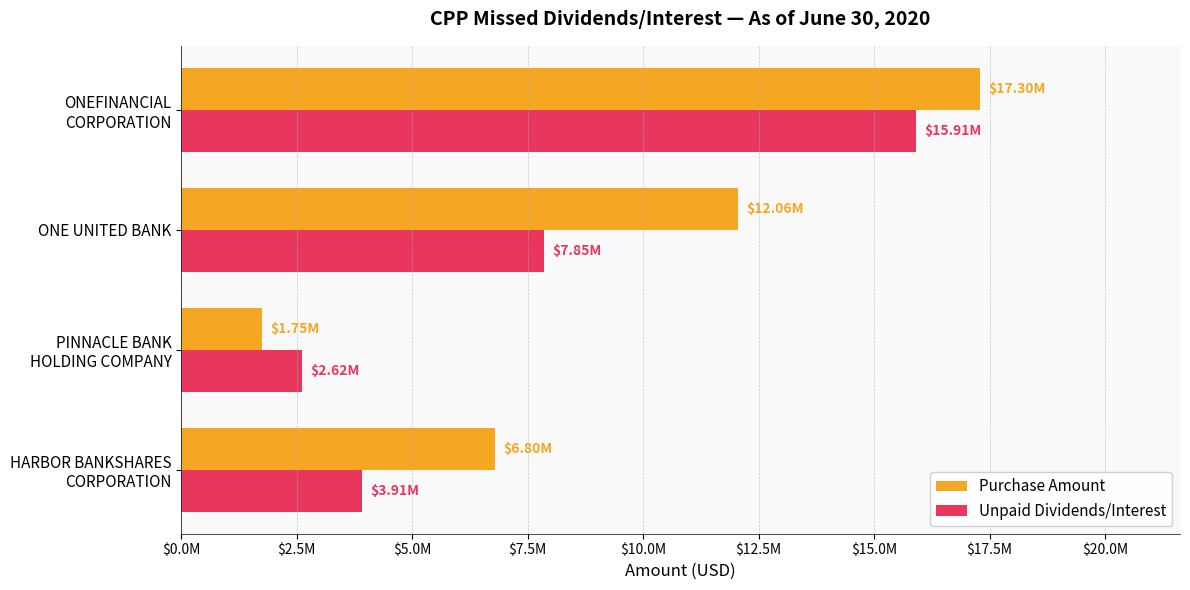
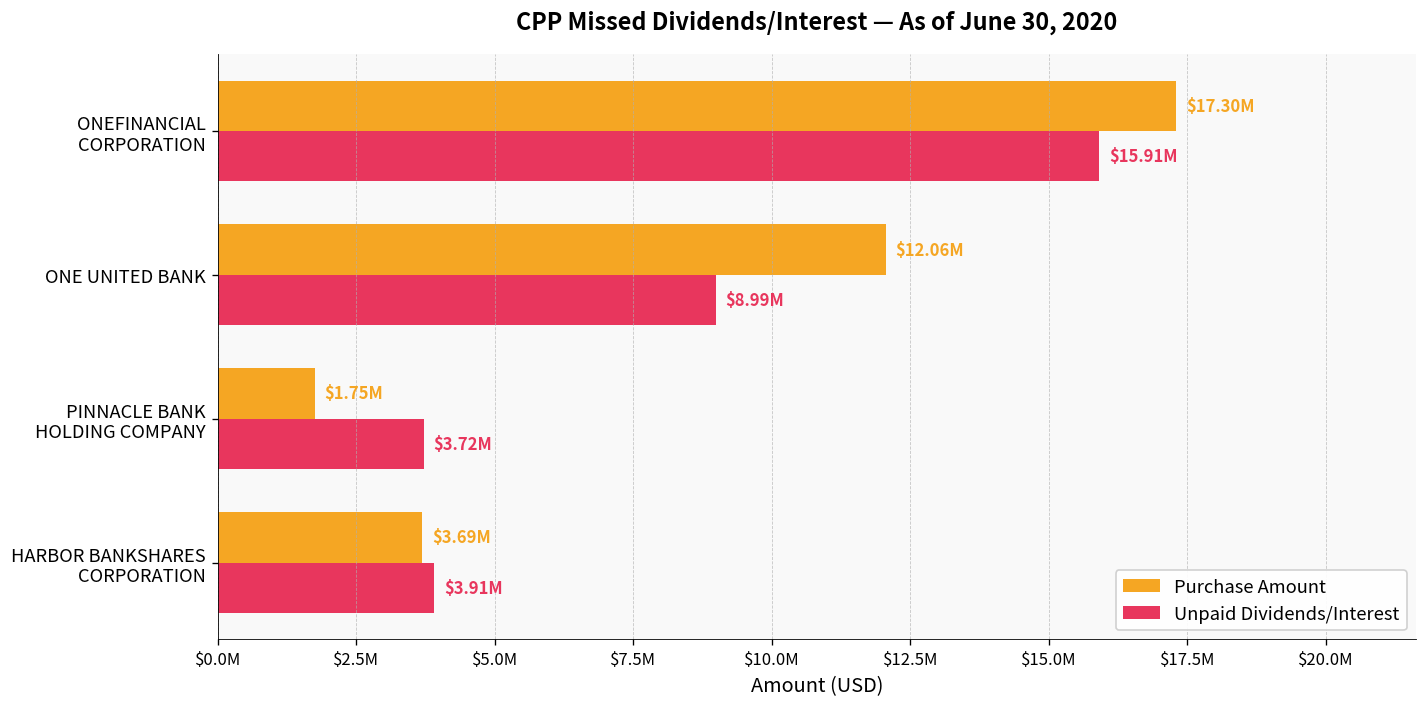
Unpaid Dividends/Interest, ONE UNITED BANK: $7.85M -> $8.99M
Unpaid Dividends/Interest, PINNACLE BANK HOLDING COMPANY: $2.62M -> $3.72M
Purchase Amount, HARBOR BANKSHARES CORPORATION: $6.80M -> $3.69M
